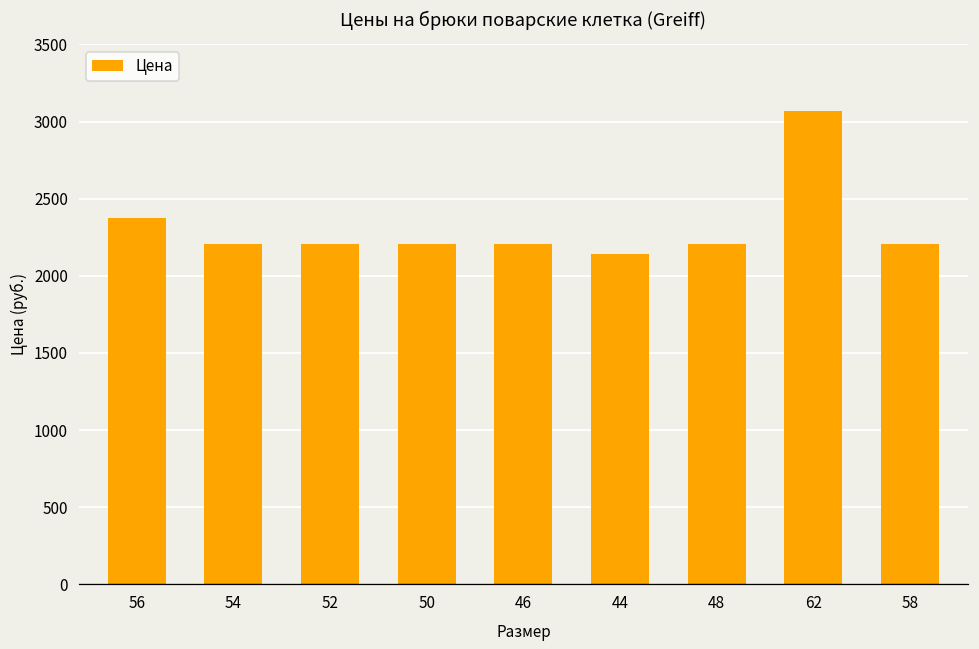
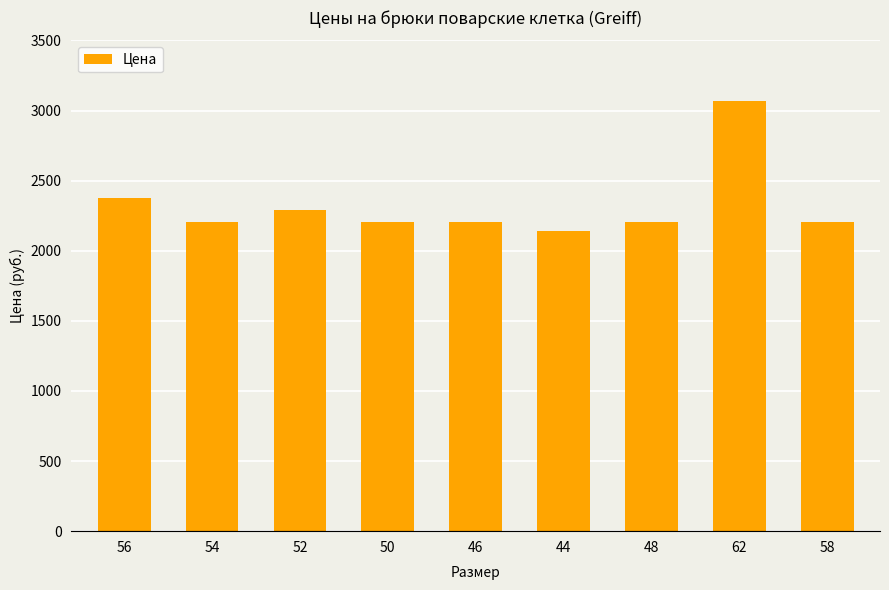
52: 2210 -> 2290
